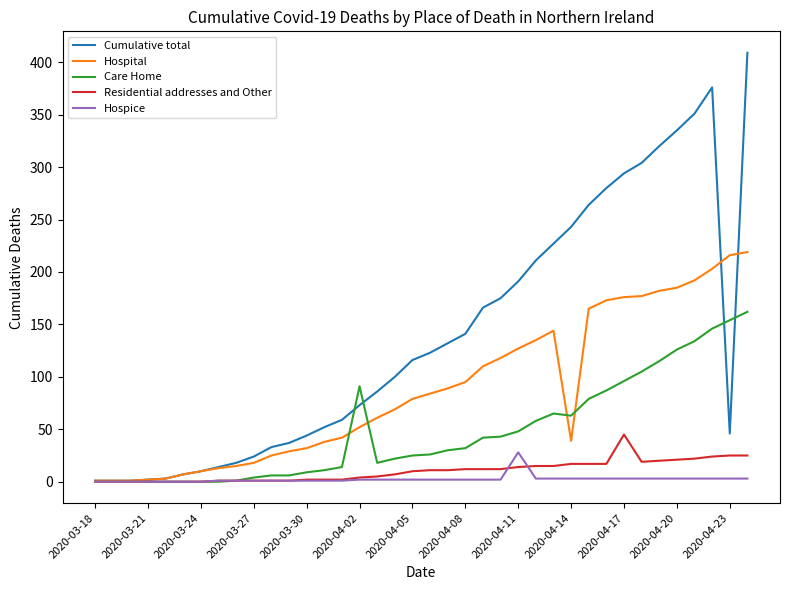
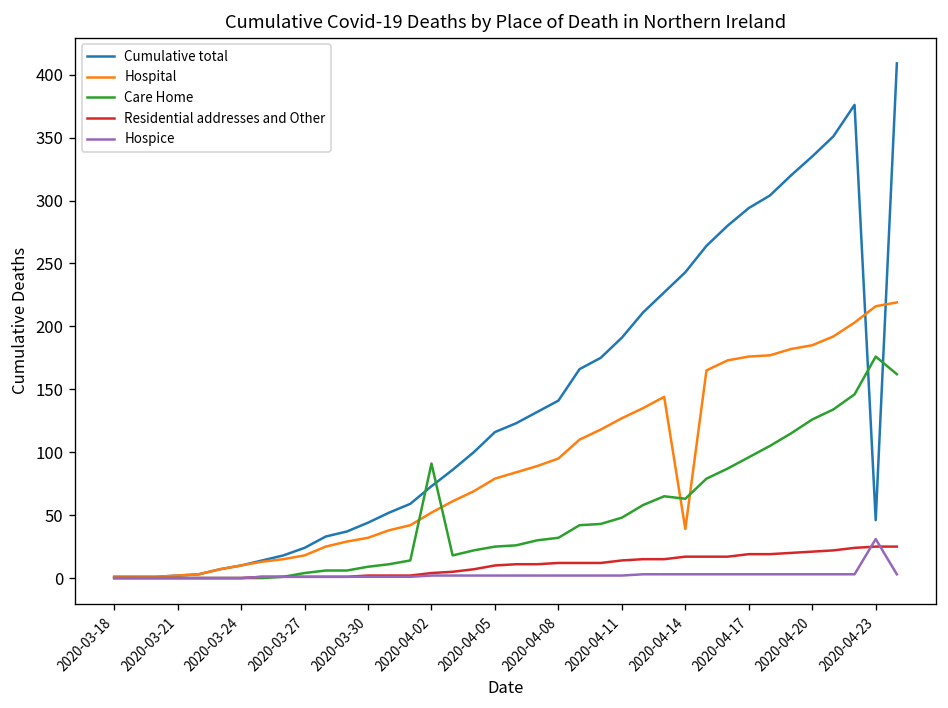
Hospice, 2020-04-11: 28 -> 2
Residential addresses and Other, 2020-04-17: 45 -> 19
Care Home, 2020-04-23: 154 -> 176
Hospice, 2020-04-23: 3 -> 31
